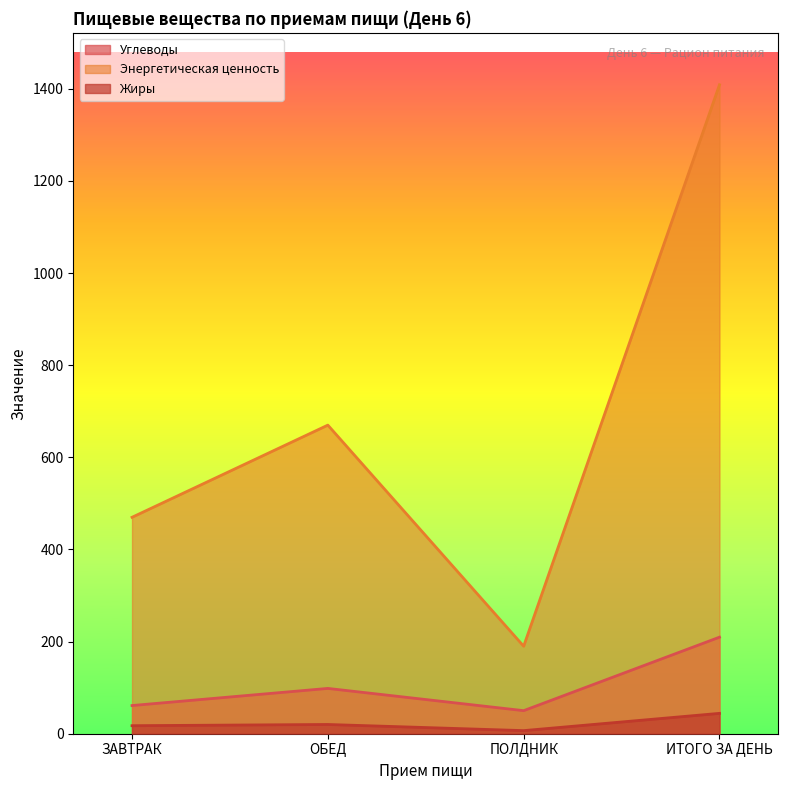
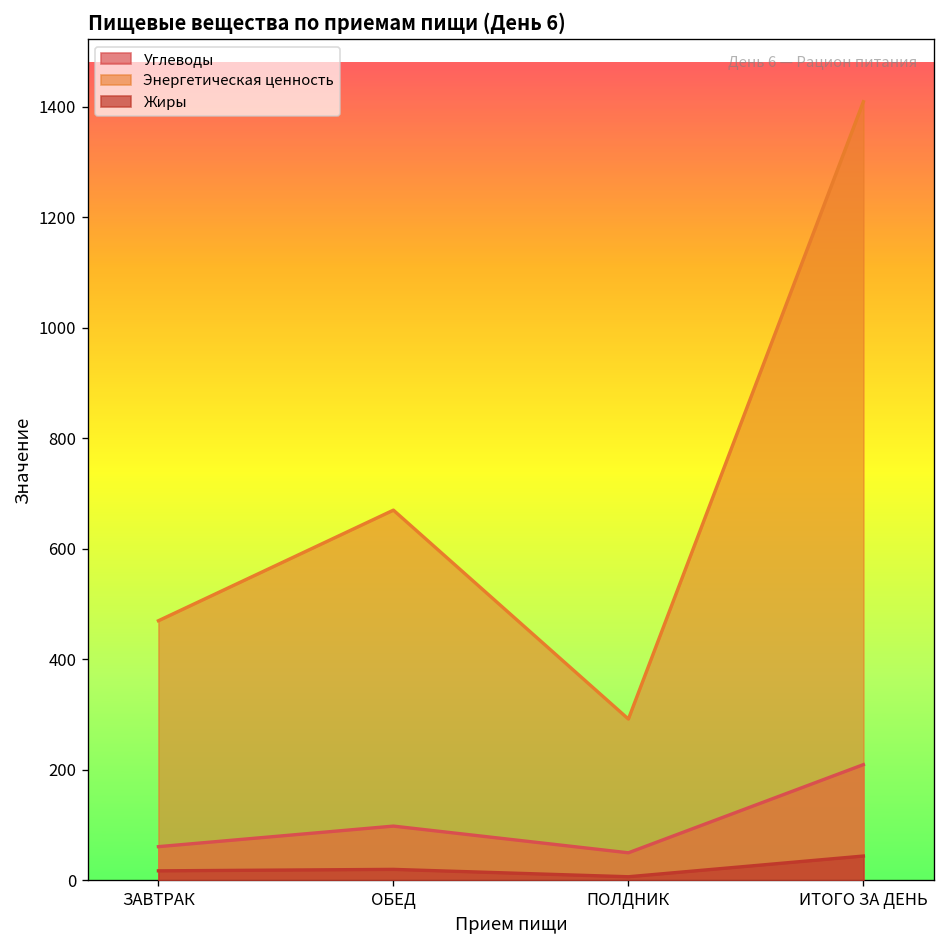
Энергетическая ценность, ПОЛДНИК: 190 -> 290
